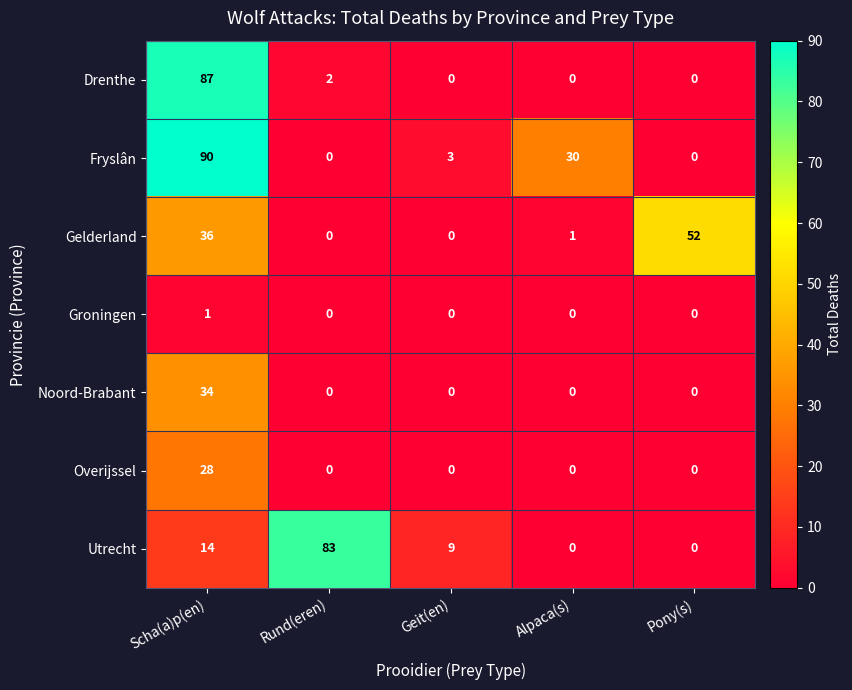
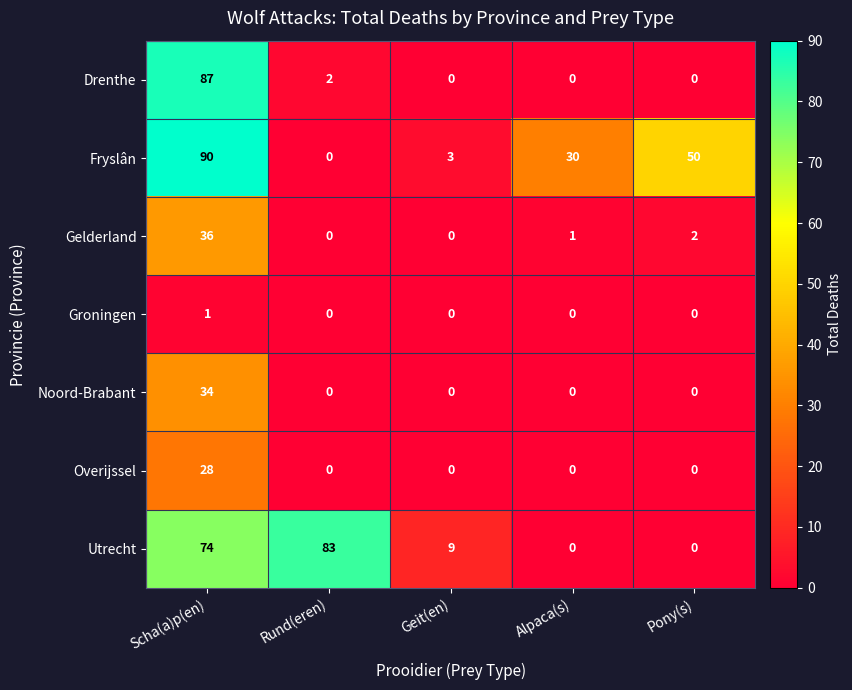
Fryslân, Pony(s): 0 -> 50
Gelderland, Pony(s): 52 -> 2
Utrecht, Scha(a)p(en): 14 -> 74
